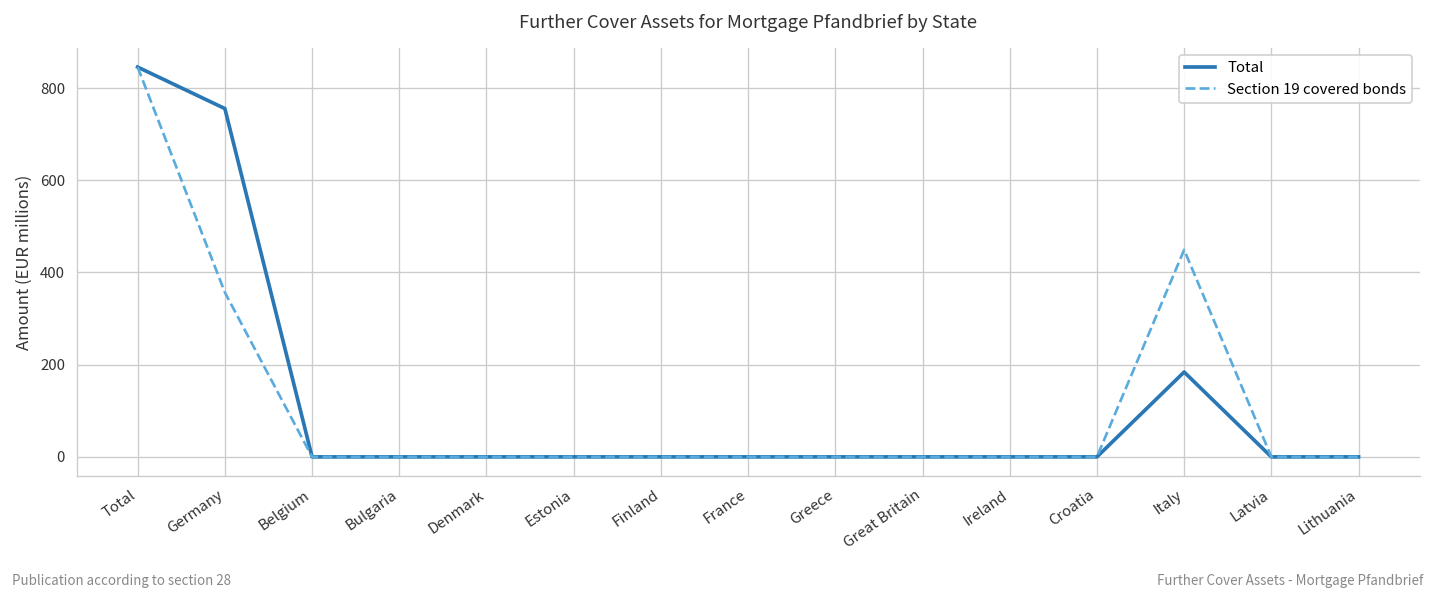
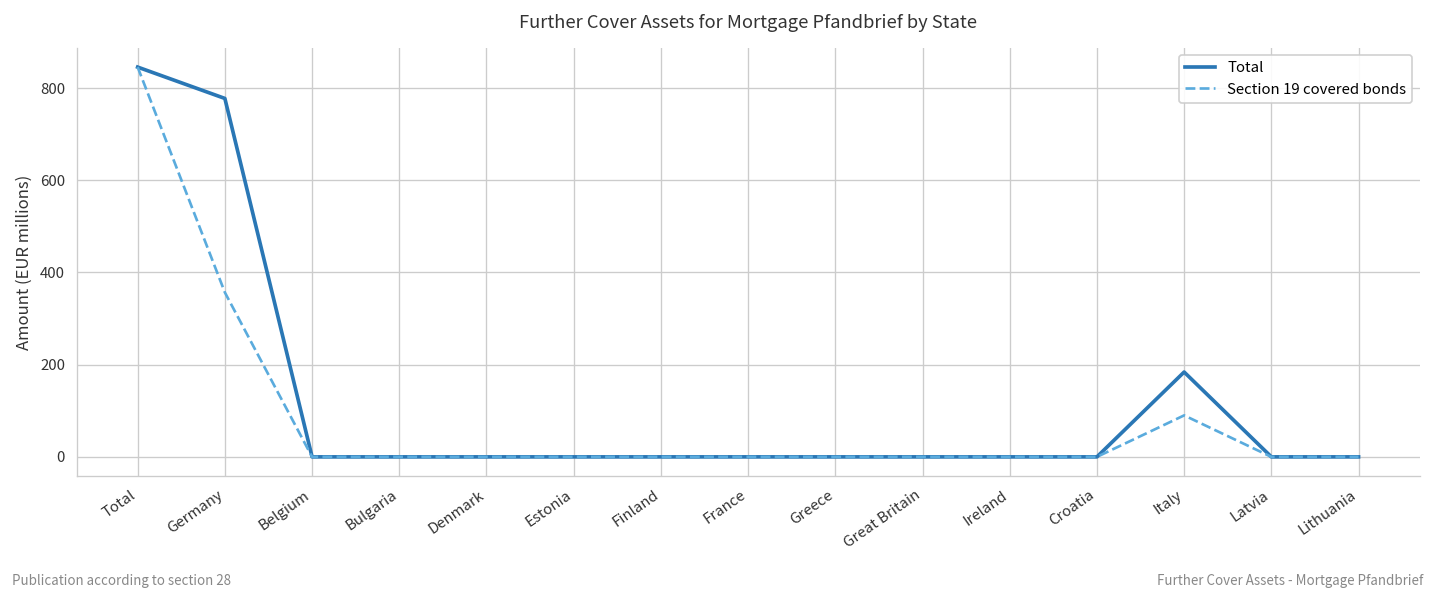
Total, Germany: 760 -> 780
Section 19 covered bonds, Italy: 450 -> 90
